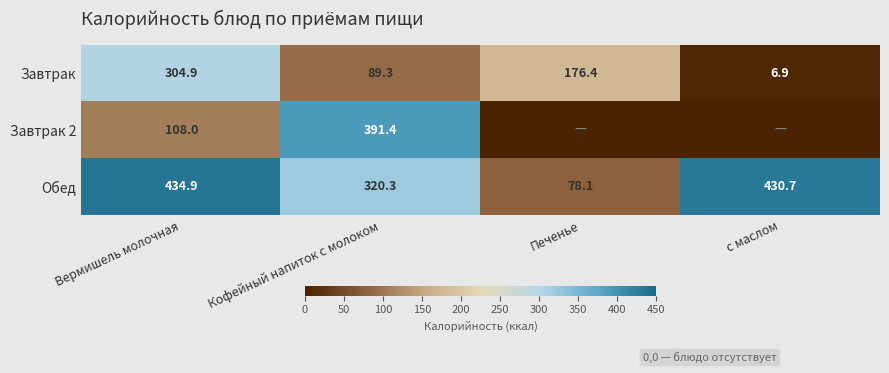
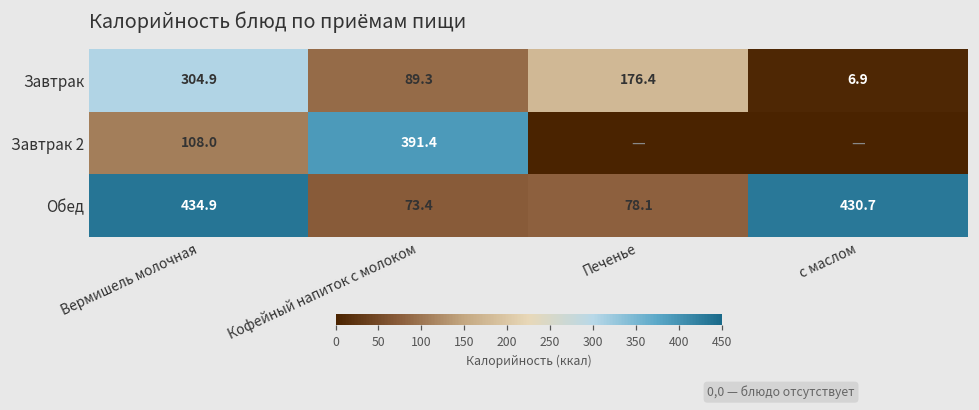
Обед, Кофейный напиток с молоком: 320.3 -> 73.4
